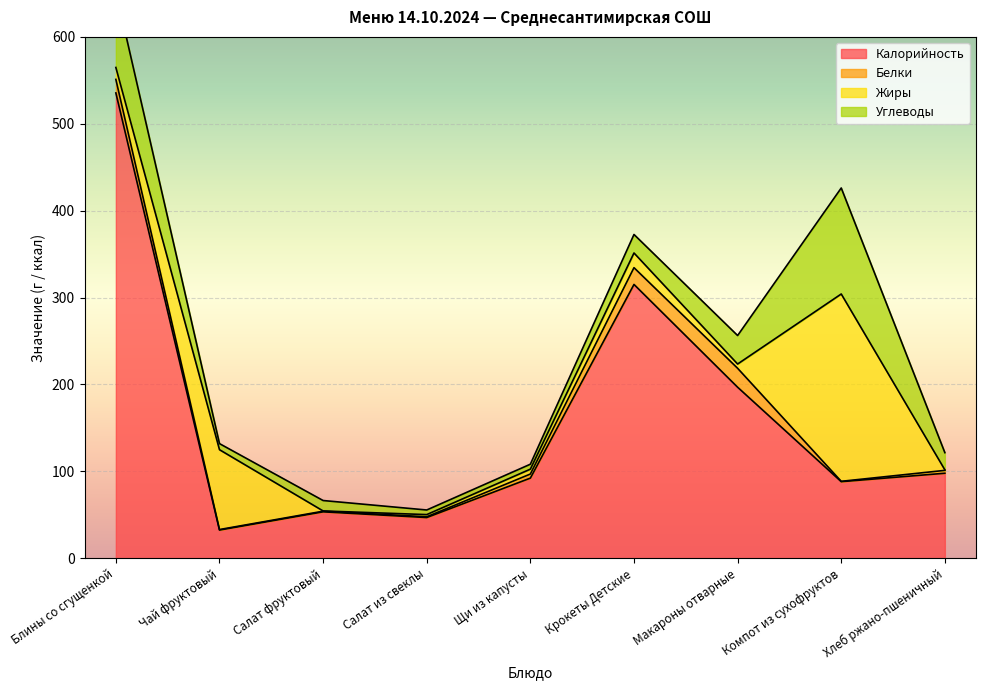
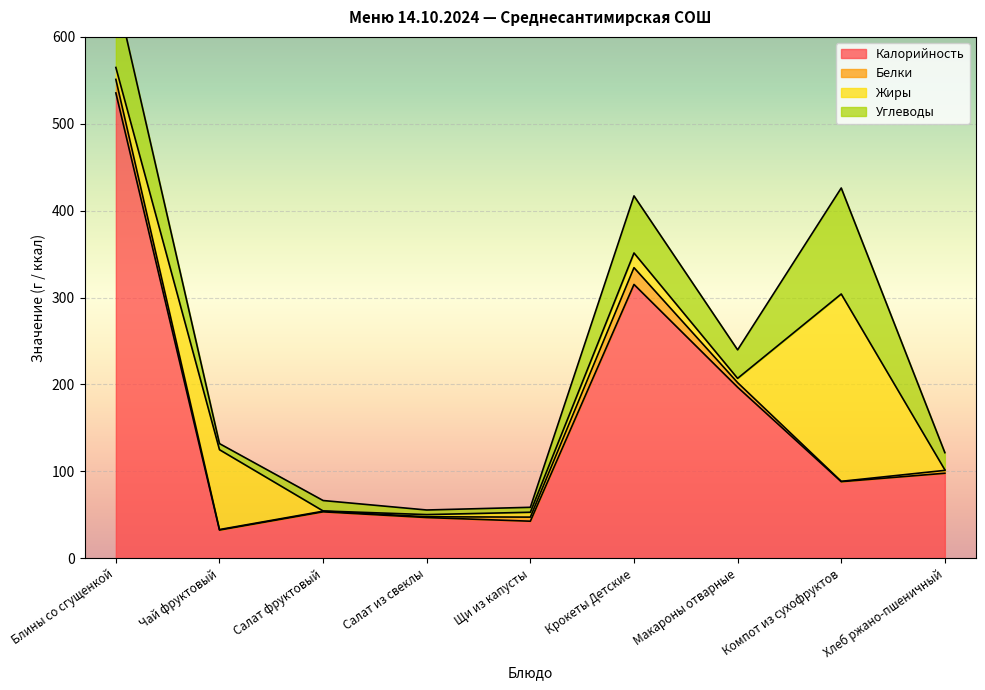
Калорийность, Щи из капусты: 90 -> 40
Углеводы, Крокеты Детские: 20 -> 70
Белки, Макароны отварные: 20 -> 10
